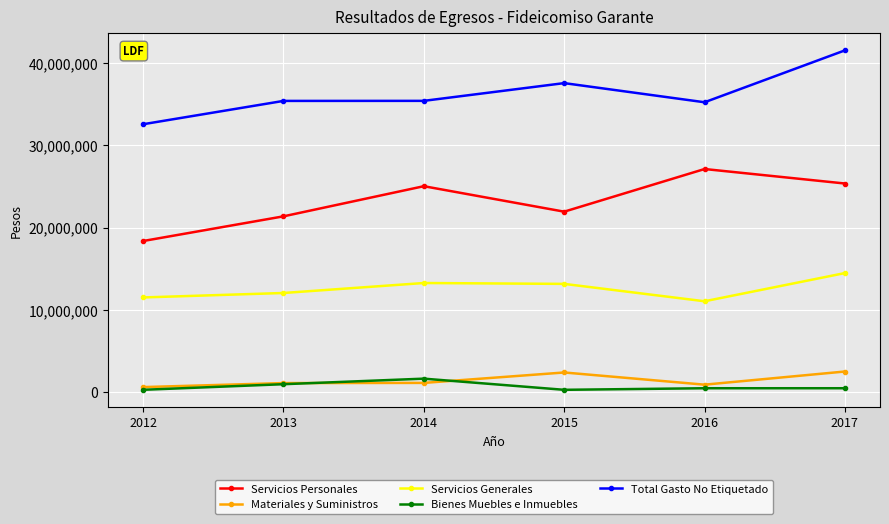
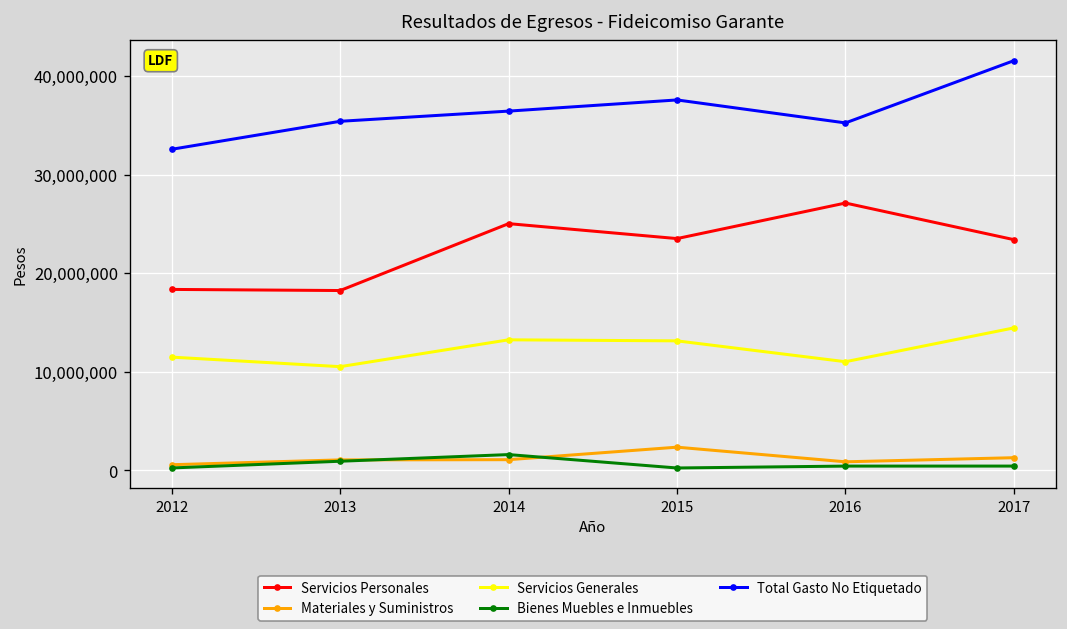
Servicios Personales, 2013: 21,000,000 -> 18,000,000
Servicios Generales, 2013: 12,000,000 -> 11,000,000
Total Gasto No Etiquetado, 2014: 35,000,000 -> 36,000,000
Servicios Personales, 2015: 22,000,000 -> 24,000,000
Servicios Personales, 2017: 25,000,000 -> 23,000,000
Materiales y Suministros, 2017: 2,000,000 -> 1,000,000
